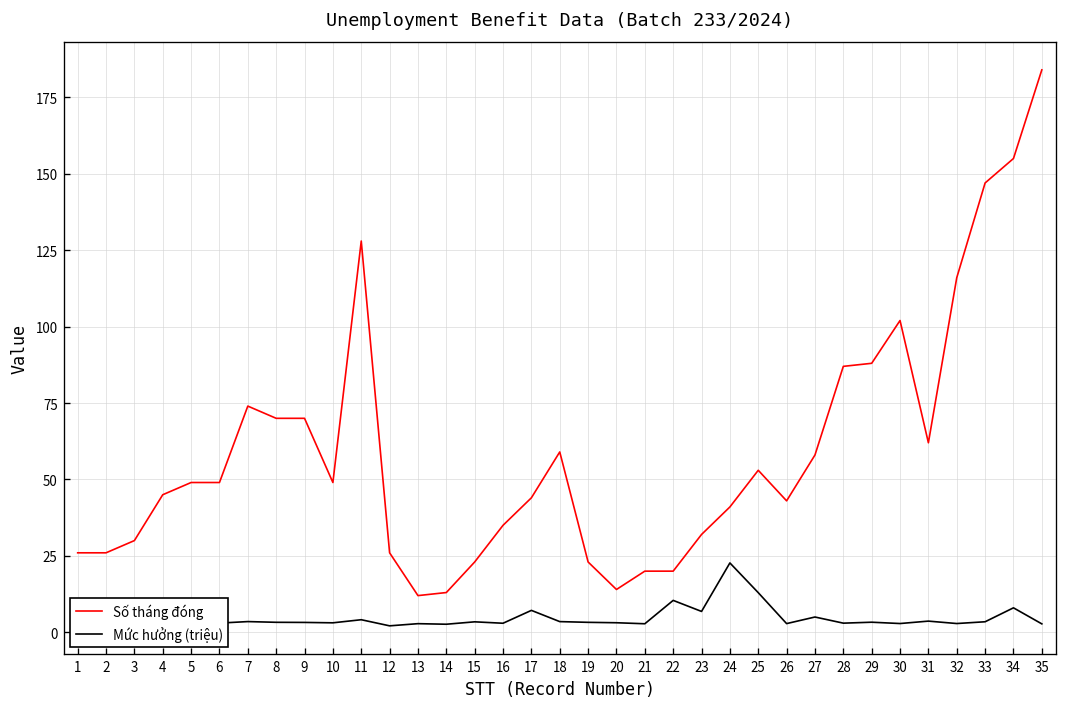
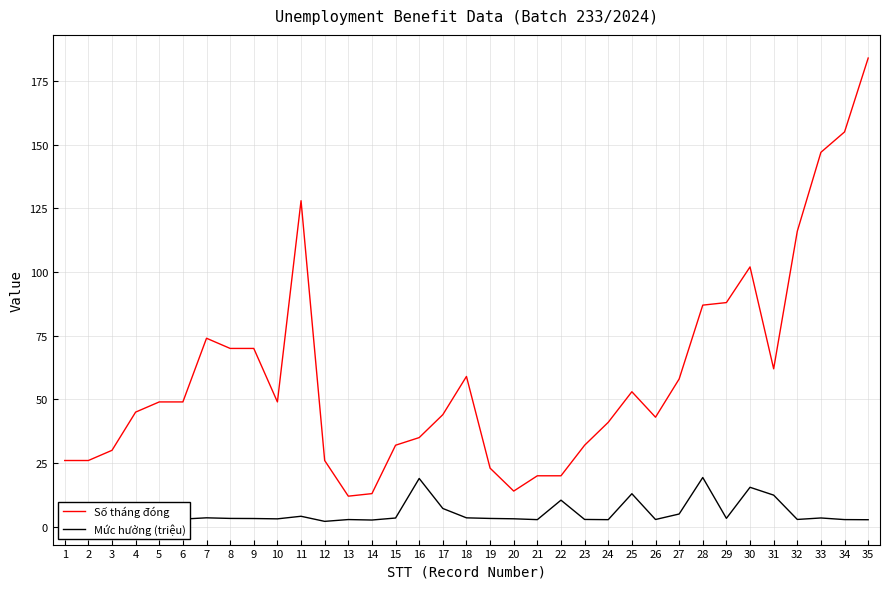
Số tháng đóng, 15: 23 -> 32
Mức hưởng (triệu), 16: 3 -> 19
Mức hưởng (triệu), 23: 7 -> 3
Mức hưởng (triệu), 24: 23 -> 3
Mức hưởng (triệu), 28: 3 -> 19
Mức hưởng (triệu), 30: 3 -> 15
Mức hưởng (triệu), 31: 4 -> 12
Mức hưởng (triệu), 34: 8 -> 3
